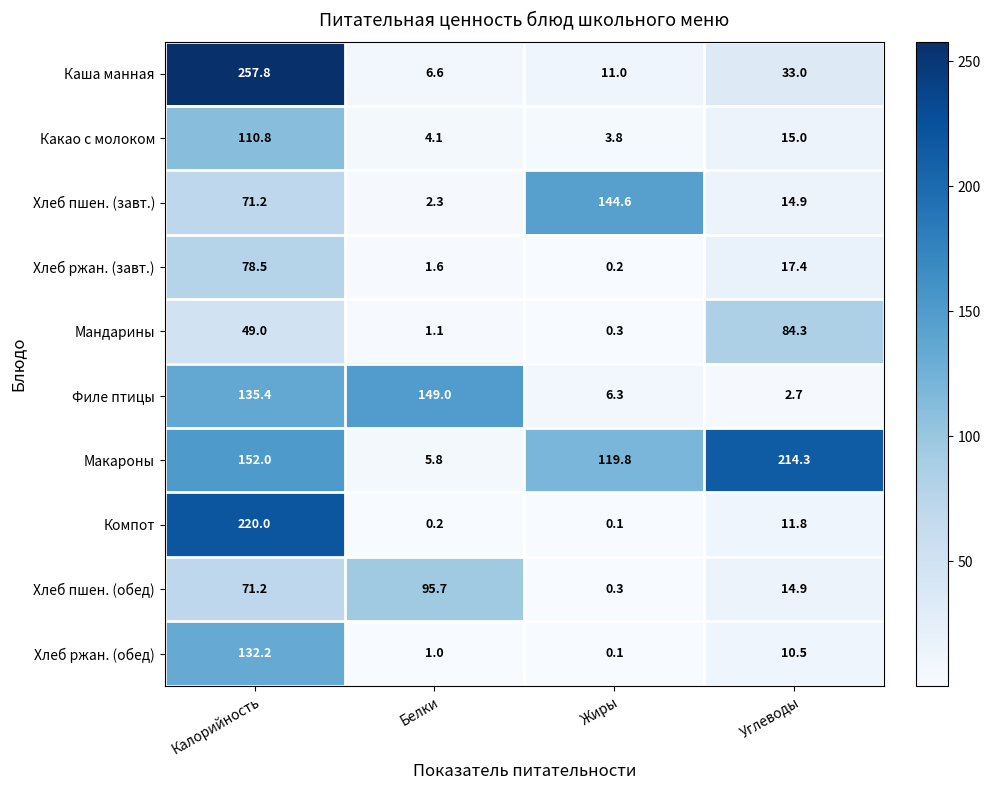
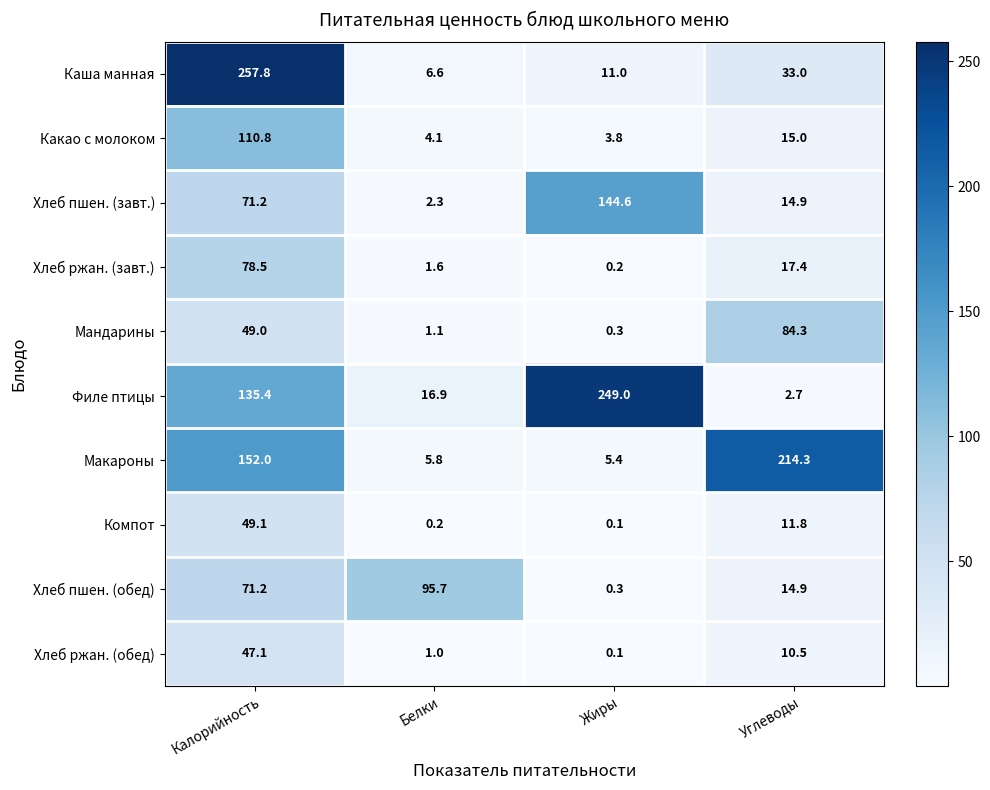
Филе птицы, Белки: 149.0 -> 16.9
Филе птицы, Жиры: 6.3 -> 249.0
Макароны, Жиры: 119.8 -> 5.4
Компот, Калорийность: 220.0 -> 49.1
Хлеб ржан. (обед), Калорийность: 132.2 -> 47.1
